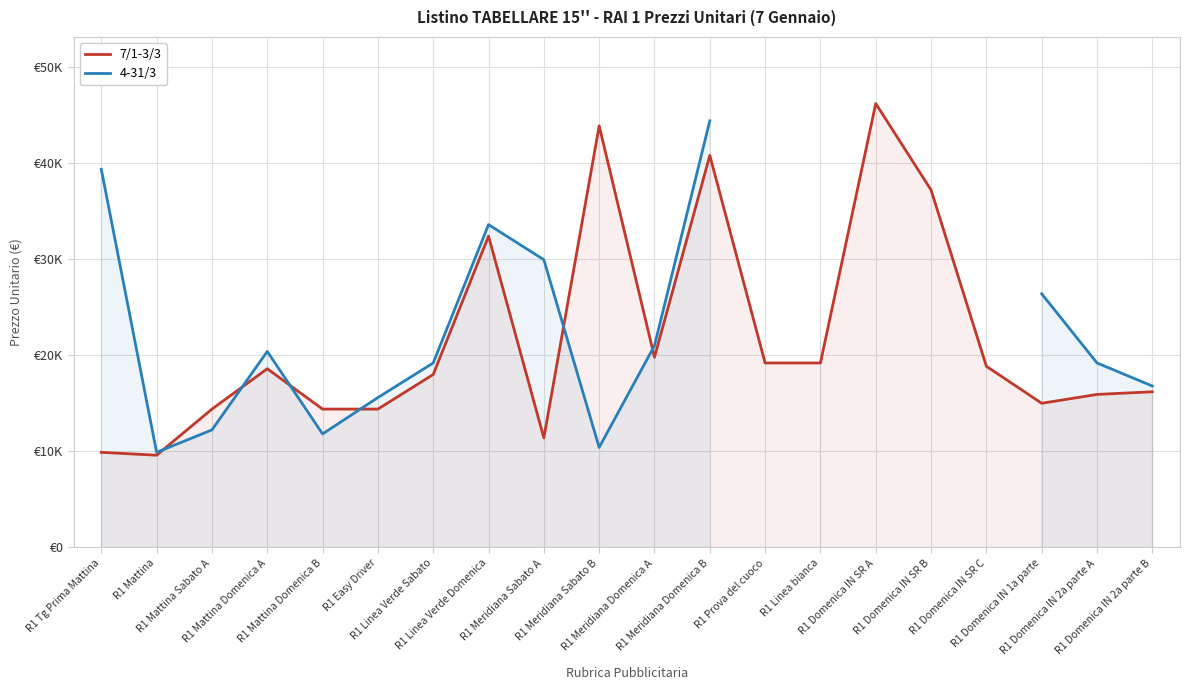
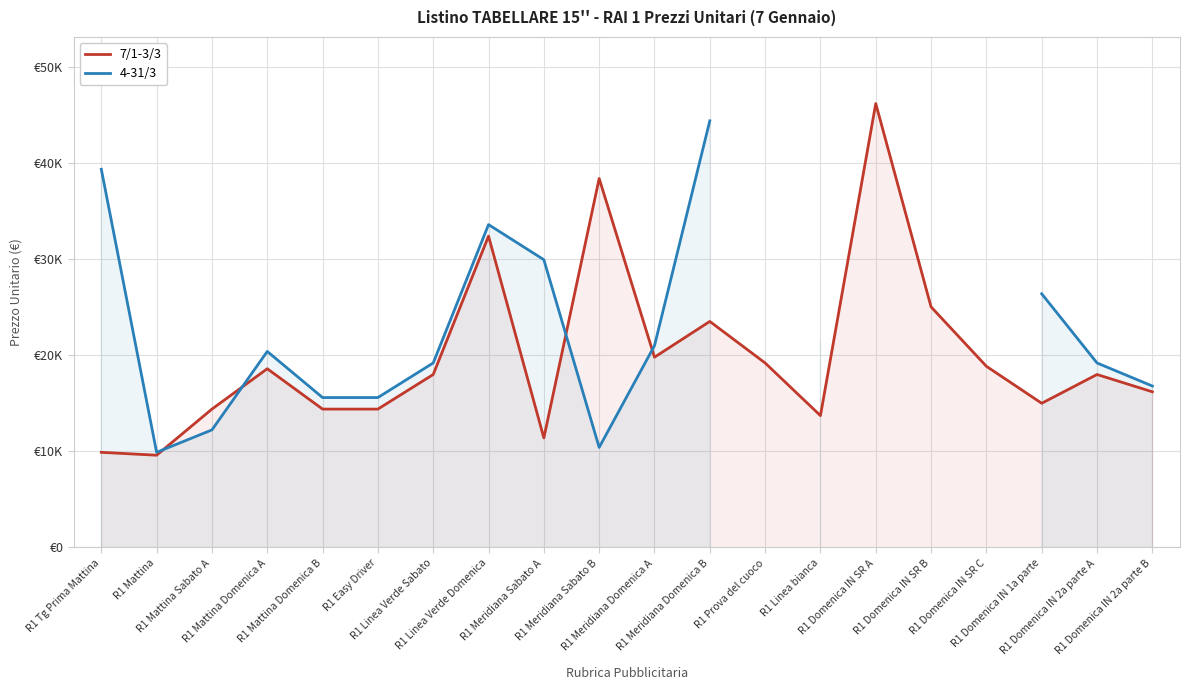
4-31/3, R1 Mattina Domenica B: €12000 -> €16000
7/1-3/3, R1 Meridiana Sabato B: €44000 -> €38000
7/1-3/3, R1 Meridiana Domenica B: €41000 -> €24000
7/1-3/3, R1 Linea bianca: €19000 -> €14000
7/1-3/3, R1 Domenica IN SR B: €37000 -> €25000
7/1-3/3, R1 Domenica IN 2a parte A: €16000 -> €18000
